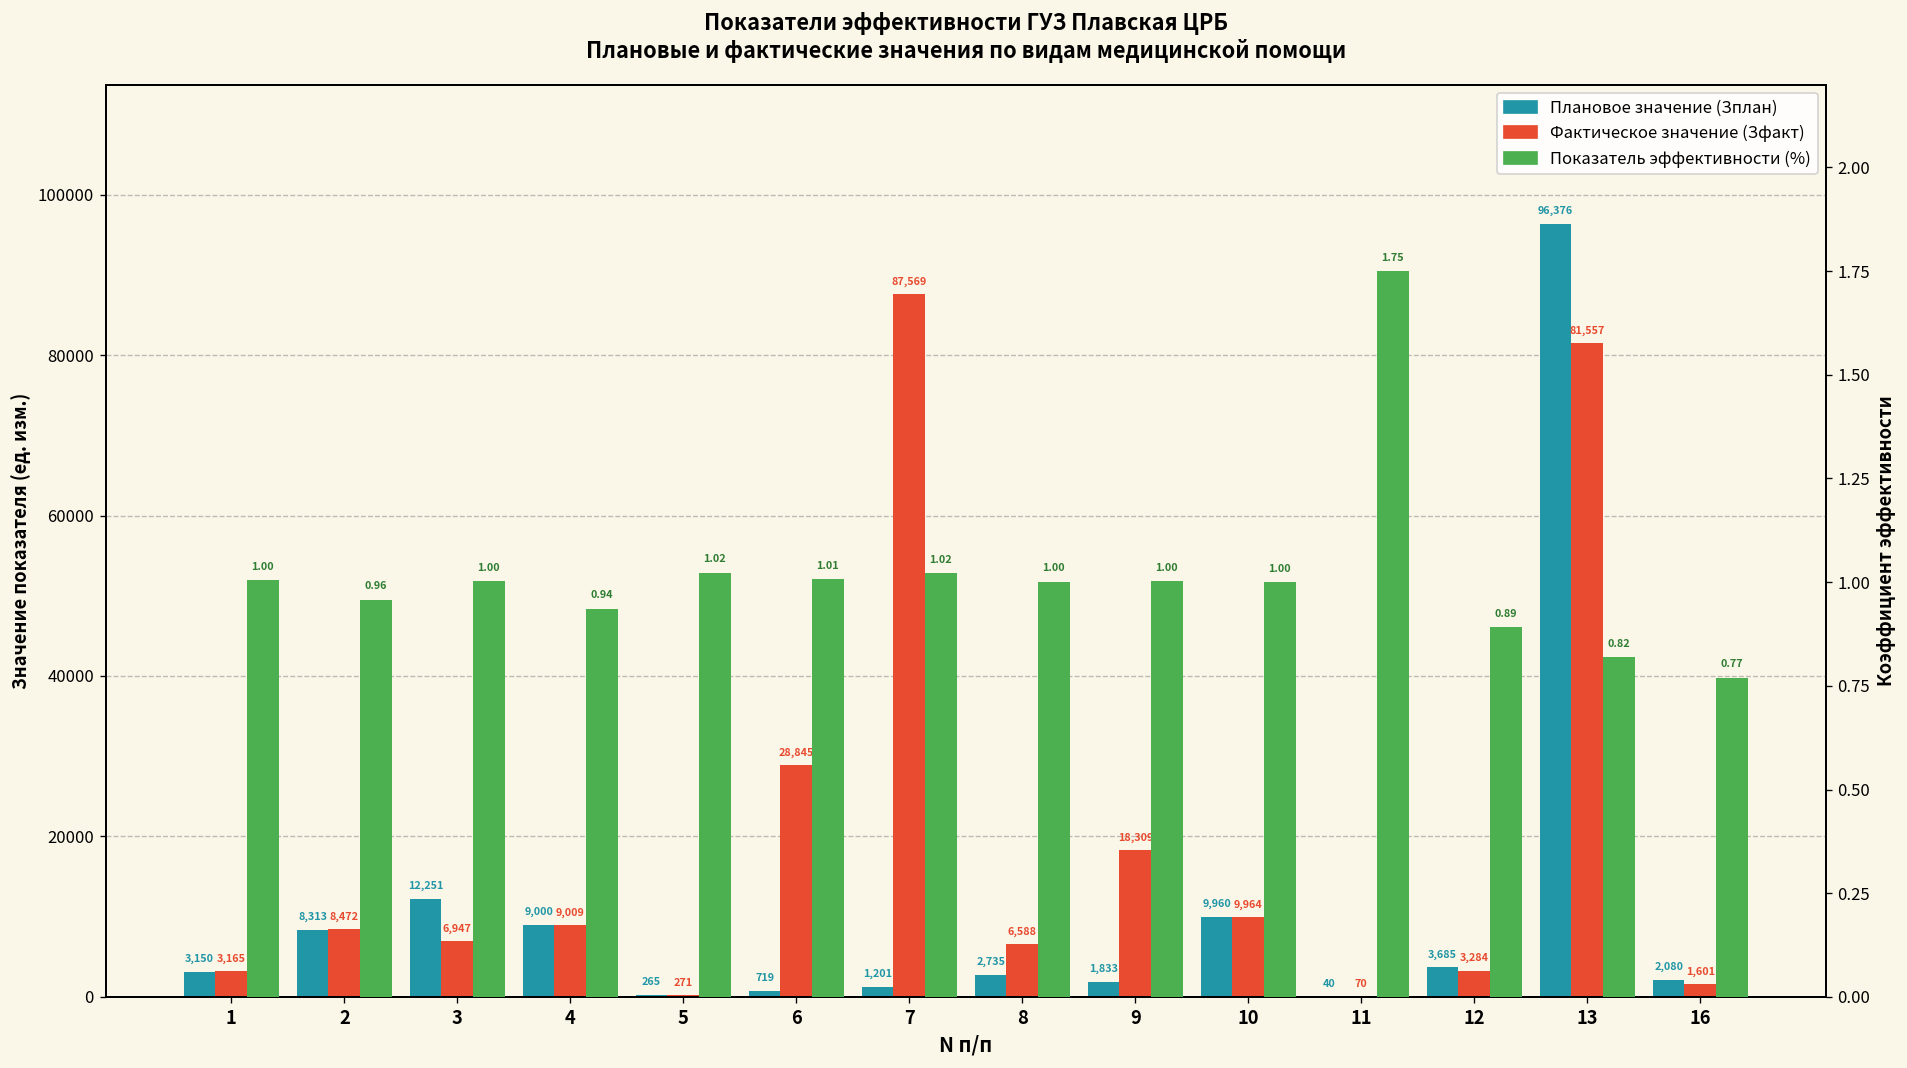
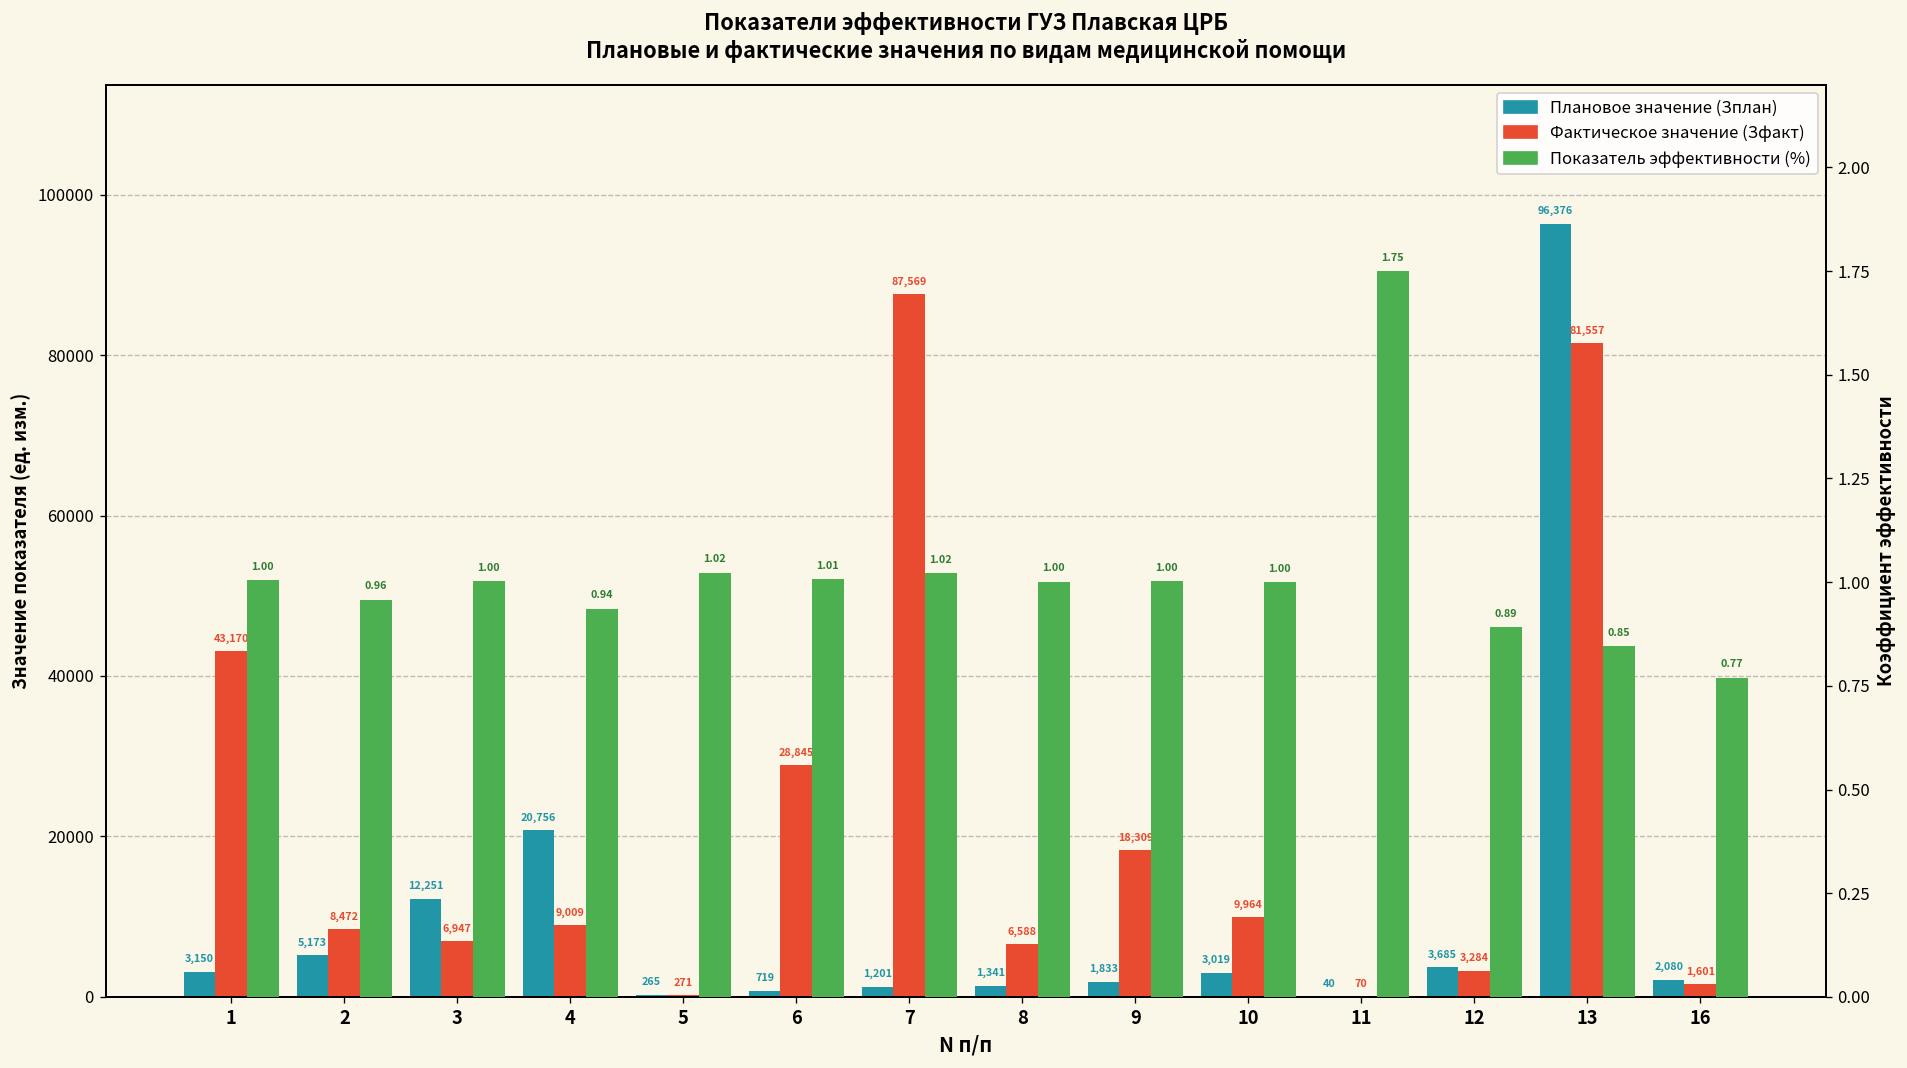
Фактическое значение (Зфакт), 1: 3,165 -> 43,170
Плановое значение (Зплан), 2: 8,313 -> 5,173
Плановое значение (Зплан), 4: 9,000 -> 20,756
Плановое значение (Зплан), 8: 2,735 -> 1,341
Плановое значение (Зплан), 10: 9,960 -> 3,019
Показатель эффективности (%), 13: 0.82 -> 0.85
